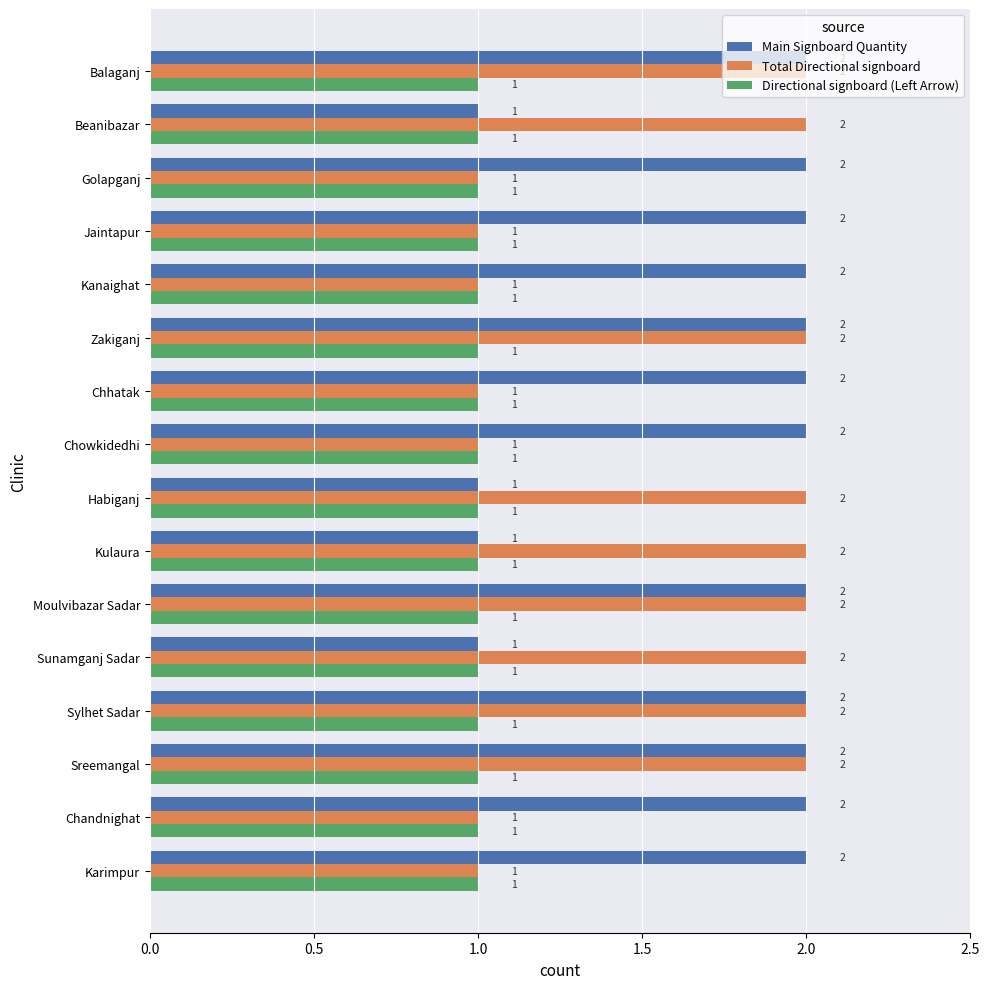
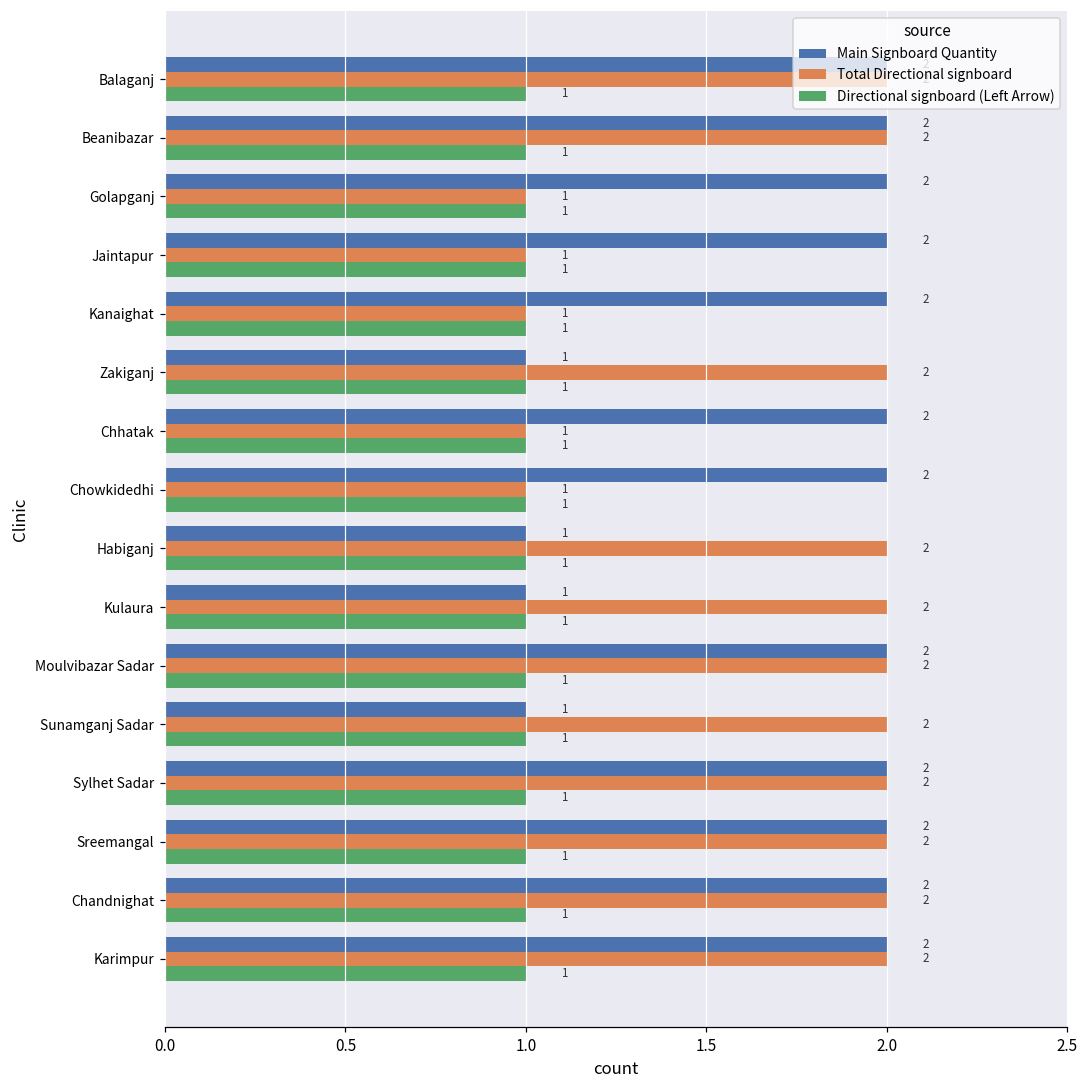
Main Signboard Quantity, Beanibazar: 1 -> 2
Main Signboard Quantity, Zakiganj: 2 -> 1
Total Directional signboard, Chandnighat: 1 -> 2
Total Directional signboard, Karimpur: 1 -> 2
